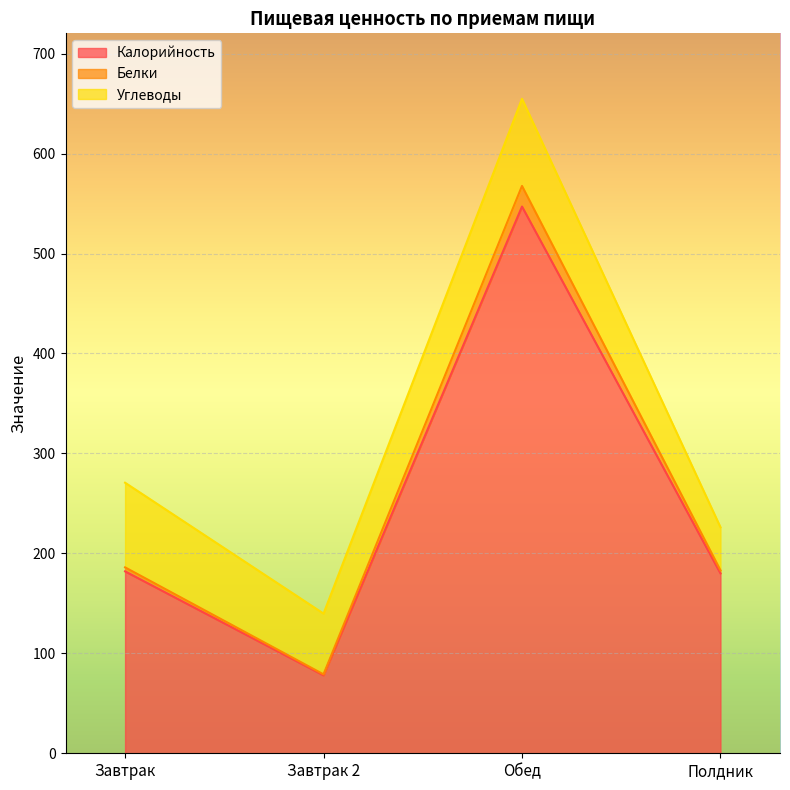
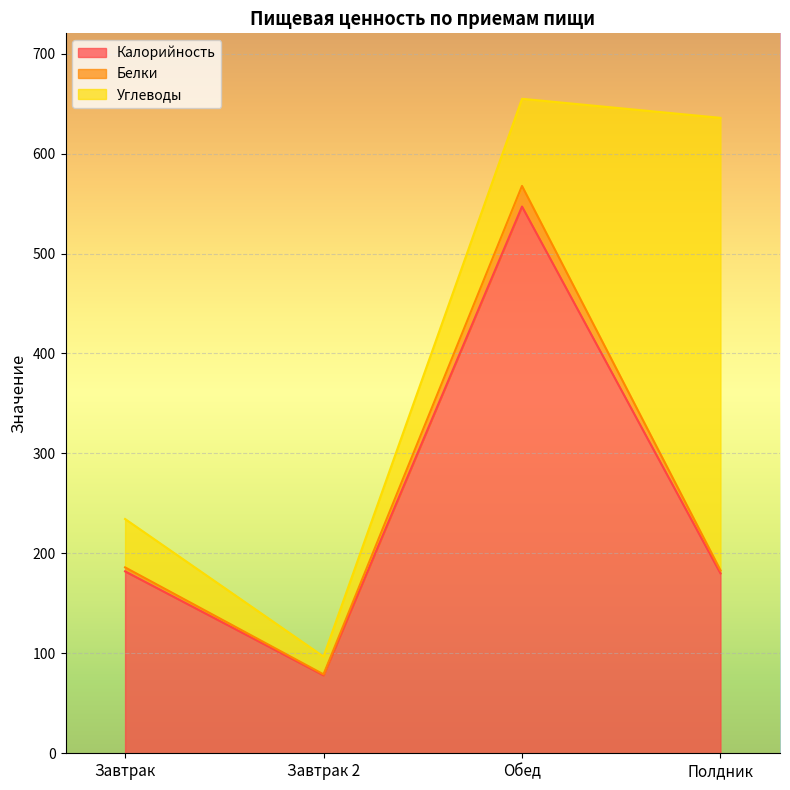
Углеводы, Завтрак: 80 -> 50
Углеводы, Завтрак 2: 60 -> 20
Углеводы, Полдник: 40 -> 450
